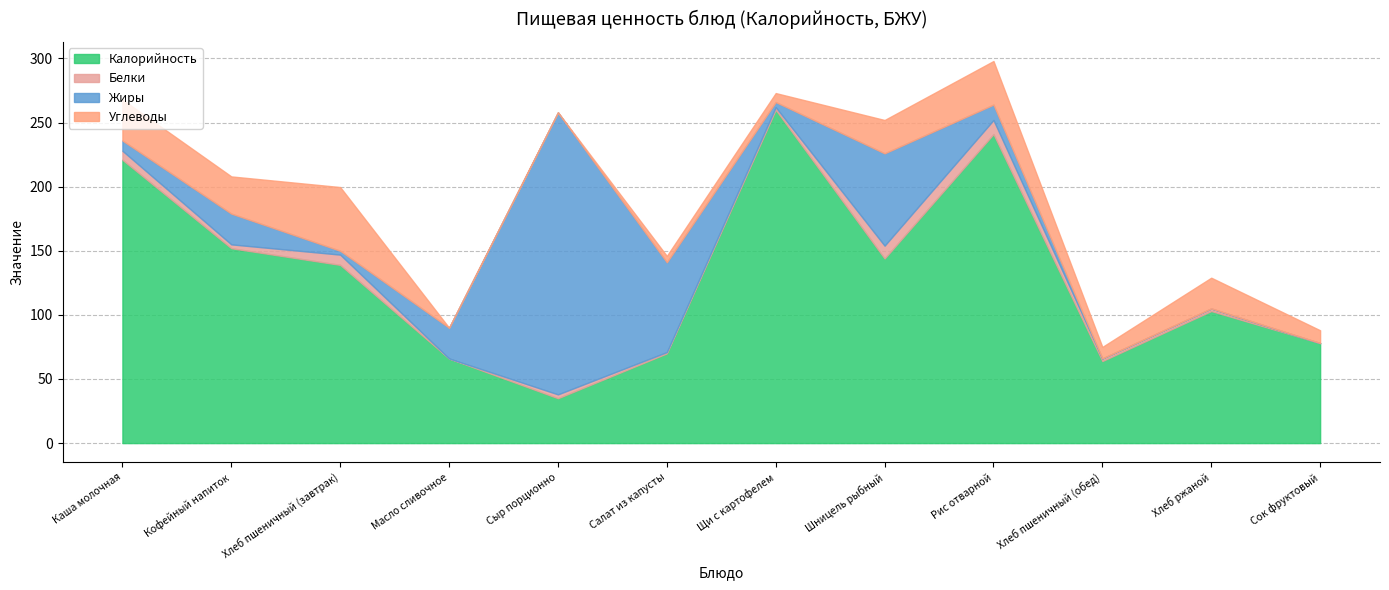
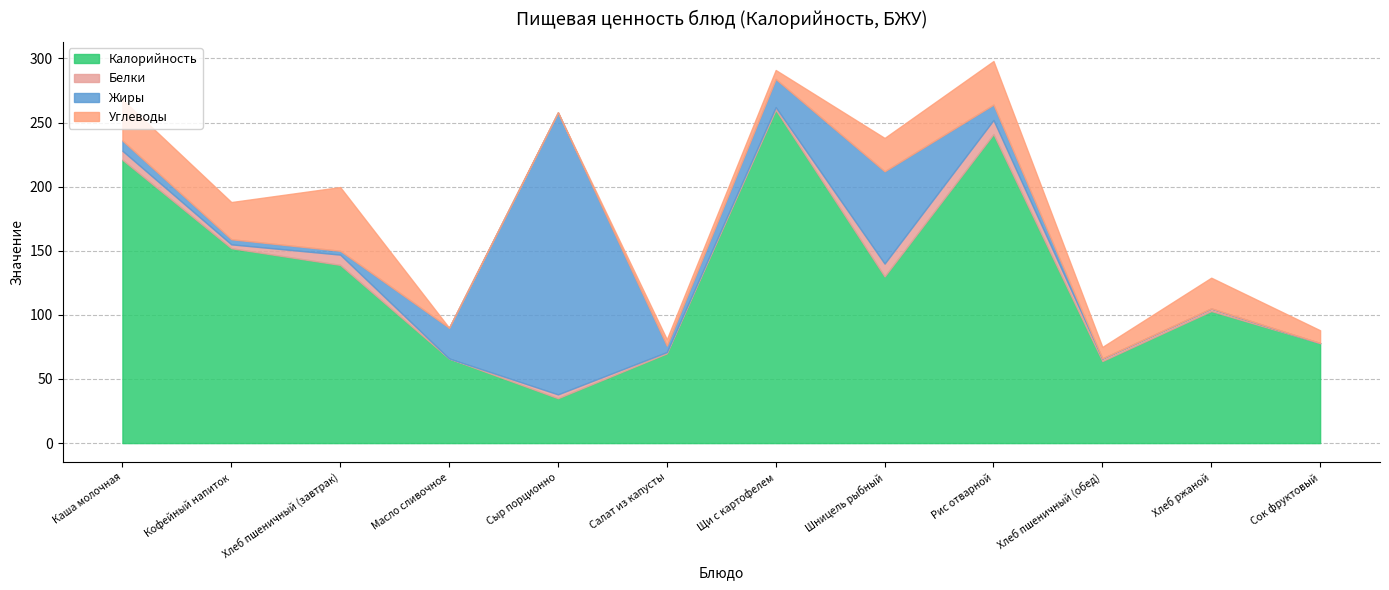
Жиры, Кофейный напиток: 24 -> 4
Жиры, Салат из капусты: 70 -> 5
Жиры, Щи с картофелем: 4 -> 22
Калорийность, Шницель рыбный: 144 -> 130
